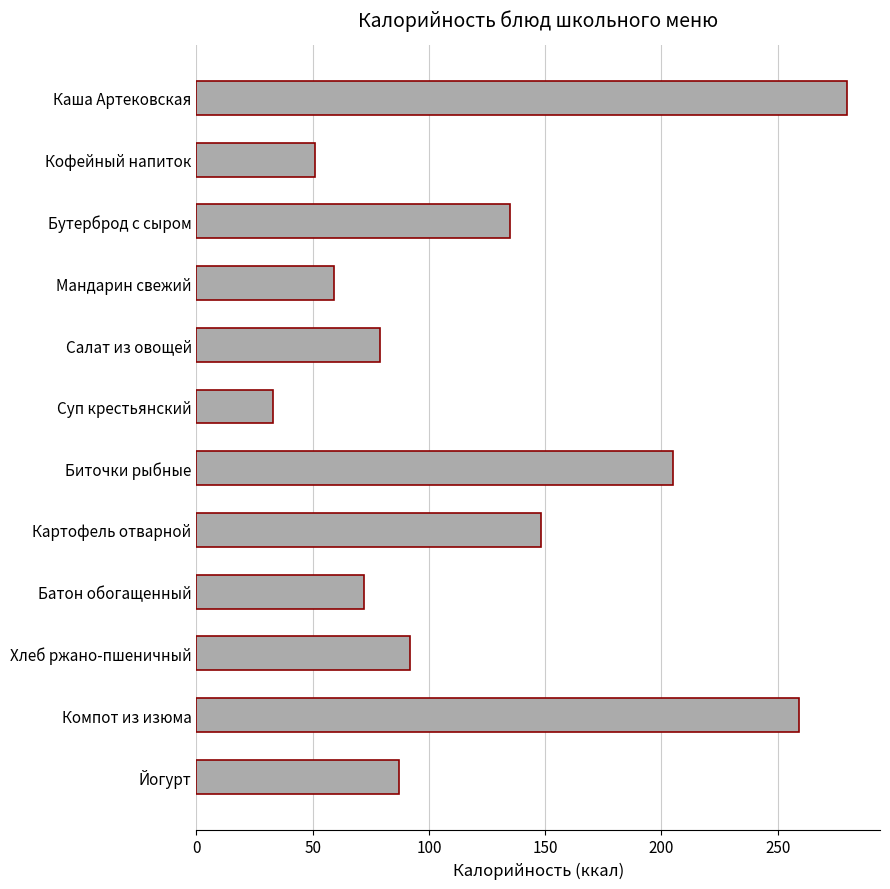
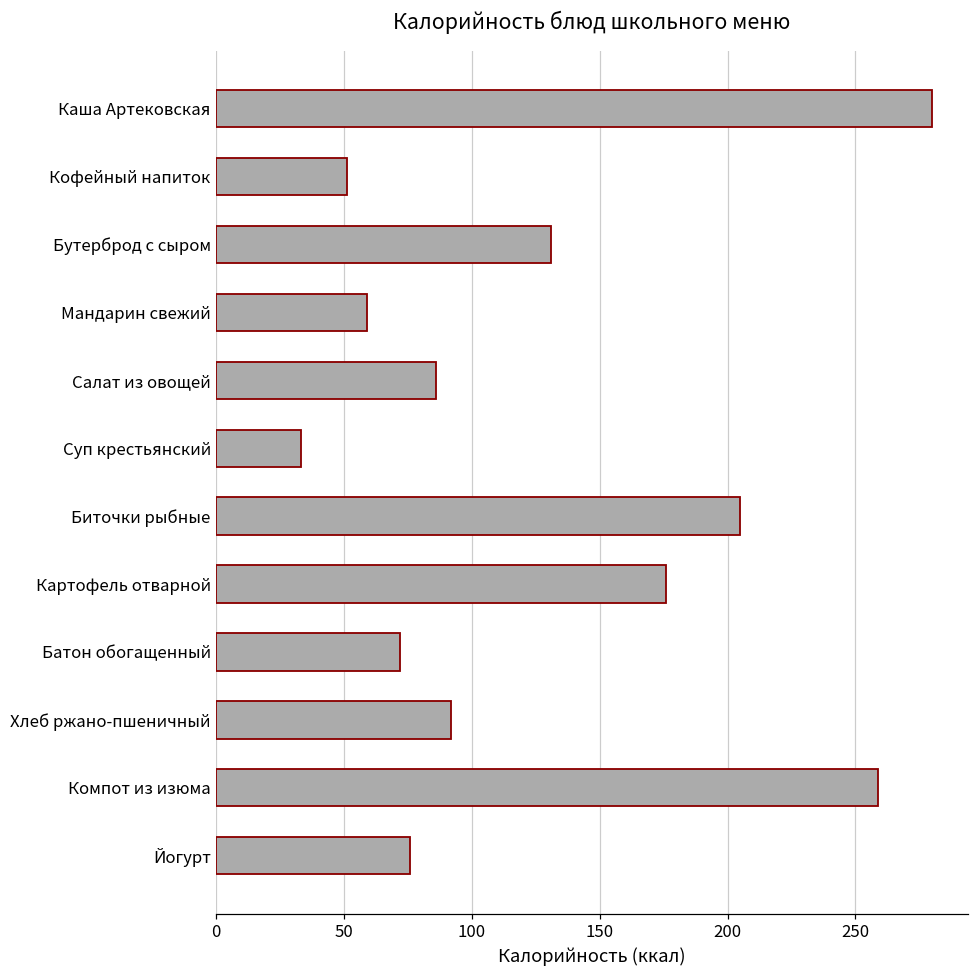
Бутерброд с сыром: 135 -> 131
Салат из овощей: 79 -> 86
Картофель отварной: 148 -> 176
Йогурт: 87 -> 76
